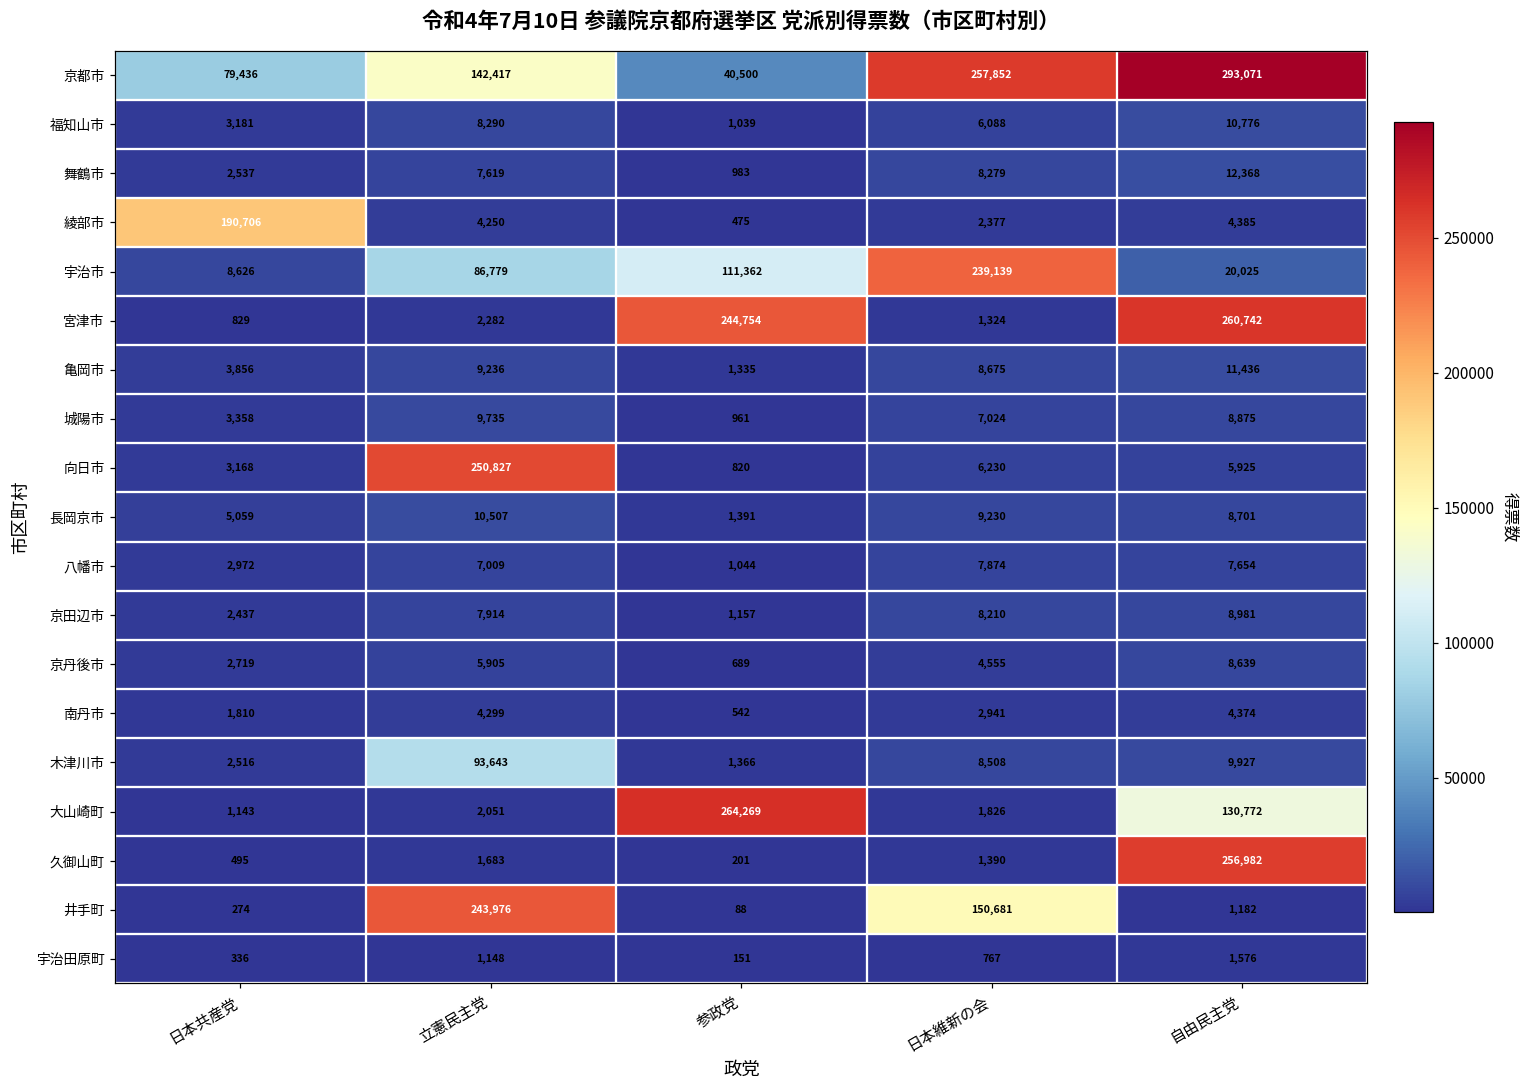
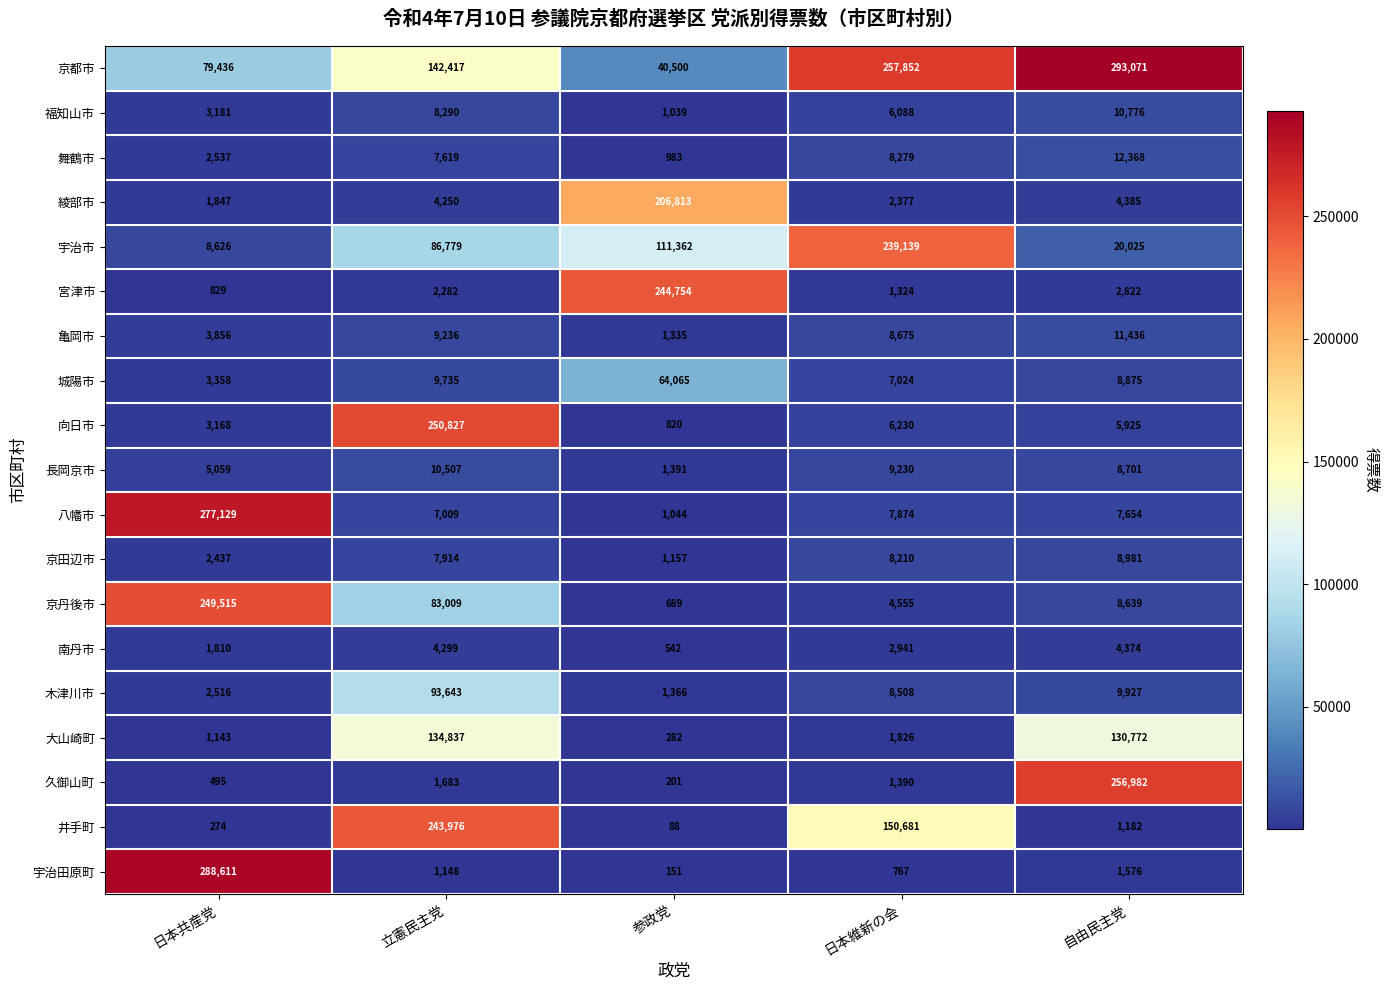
綾部市, 日本共産党: 190,706 -> 1,847
綾部市, 参政党: 475 -> 206,813
宮津市, 自由民主党: 260,742 -> 2,822
城陽市, 参政党: 961 -> 64,065
八幡市, 日本共産党: 2,972 -> 277,129
京丹後市, 日本共産党: 2,719 -> 249,515
京丹後市, 立憲民主党: 5,905 -> 83,009
大山崎町, 立憲民主党: 2,051 -> 134,837
大山崎町, 参政党: 264,269 -> 282
宇治田原町, 日本共産党: 336 -> 288,611
